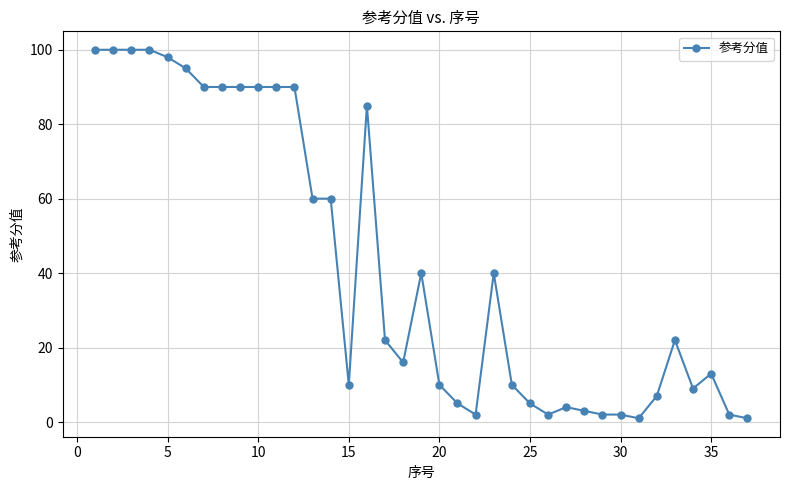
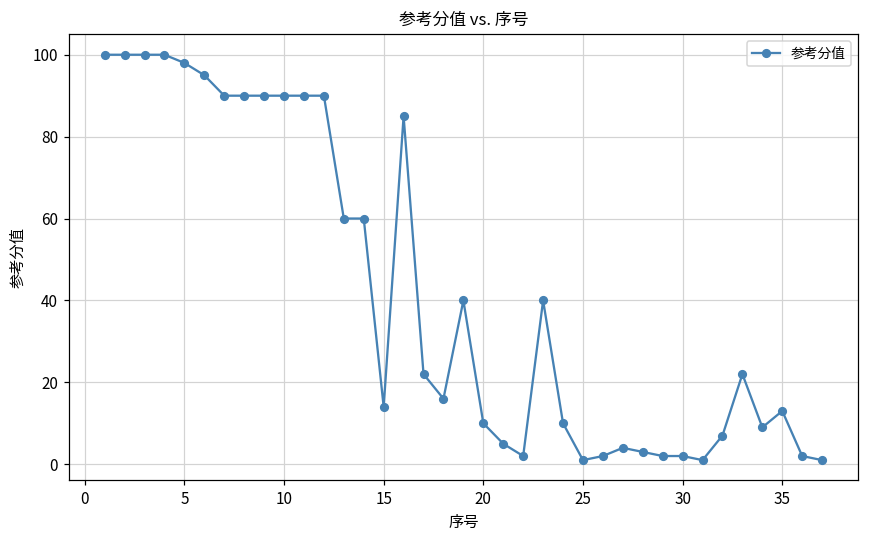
15: 10 -> 14
25: 5 -> 1
